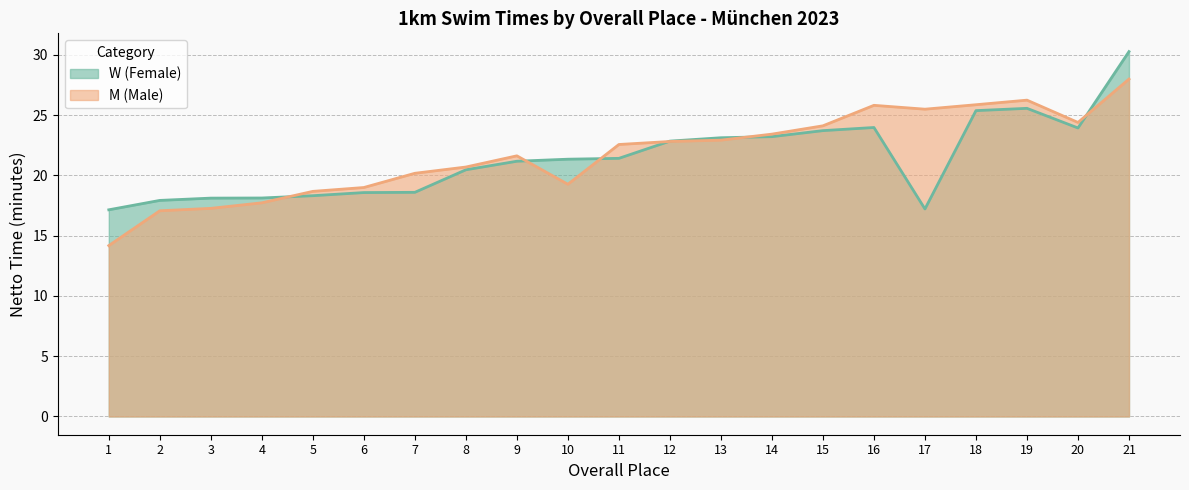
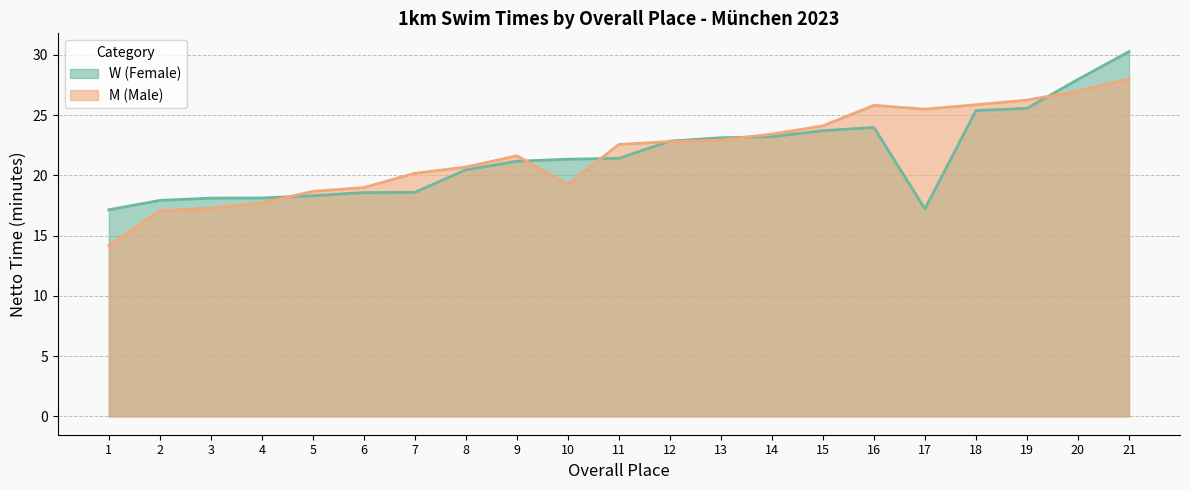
W (Female), 20: 23.9 -> 28.0
M (Male), 20: 24.4 -> 27.0
